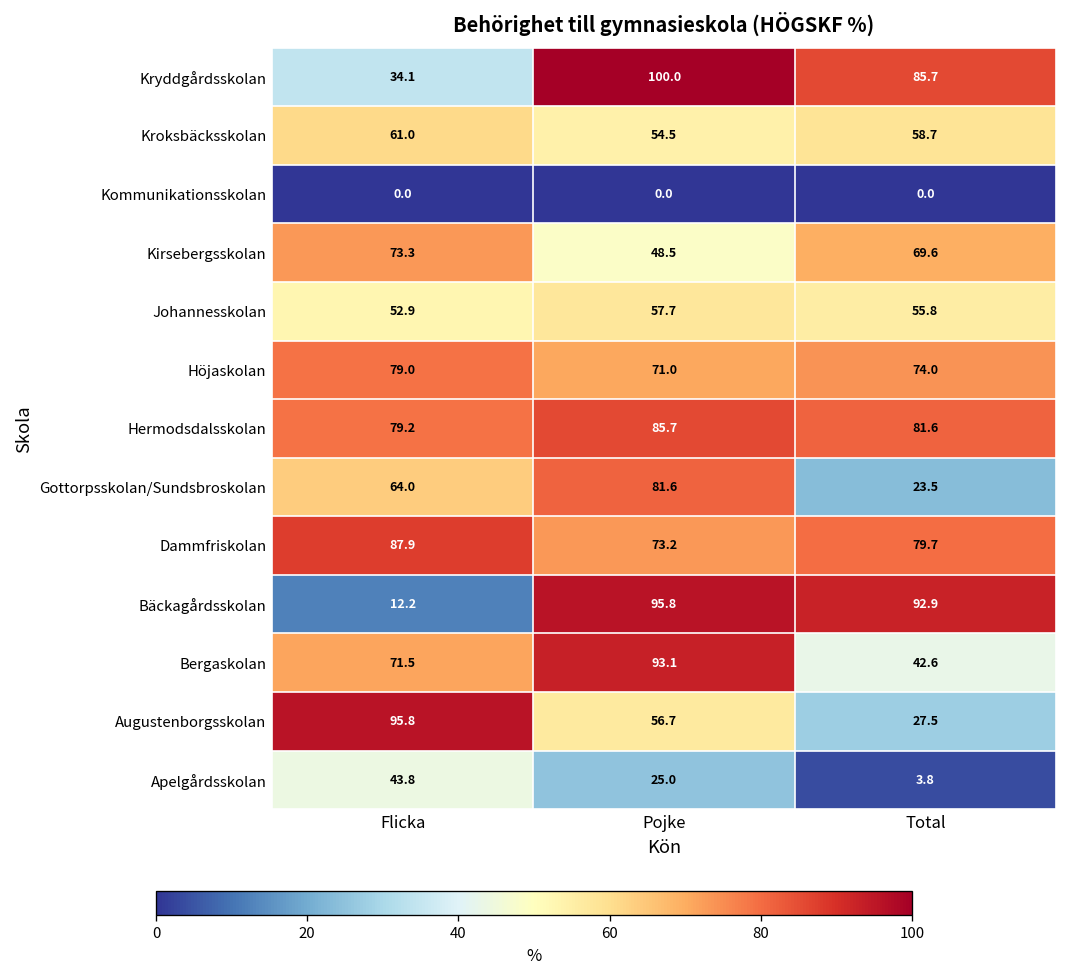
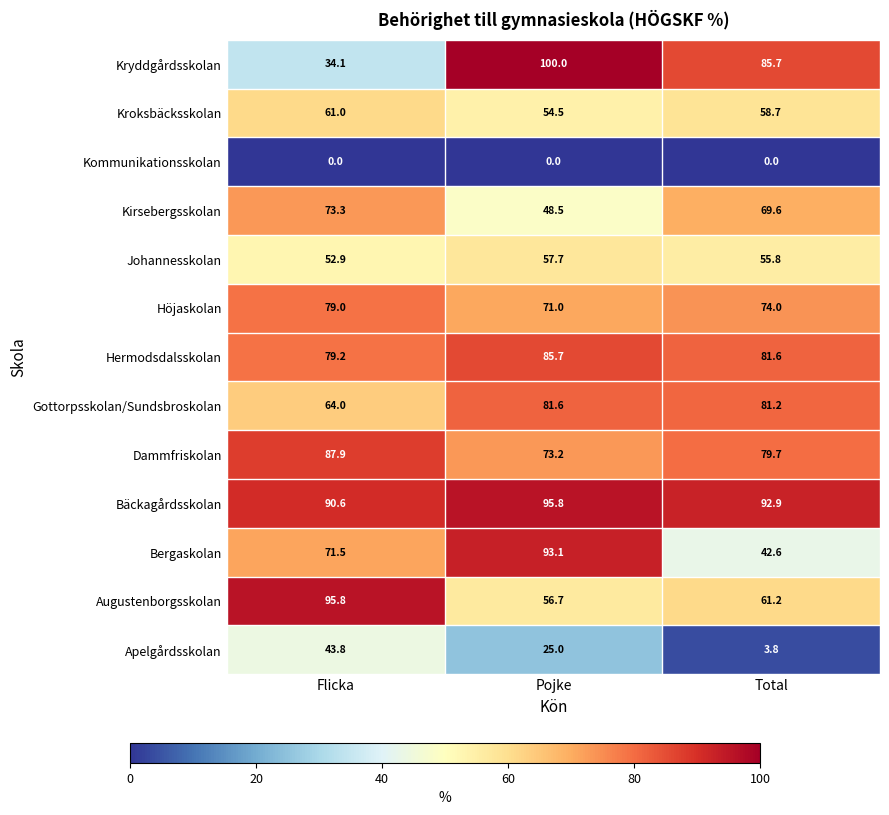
Gottorpsskolan/Sundsbroskolan, Total: 23.5 -> 81.2
Bäckagårdsskolan, Flicka: 12.2 -> 90.6
Augustenborgsskolan, Total: 27.5 -> 61.2
